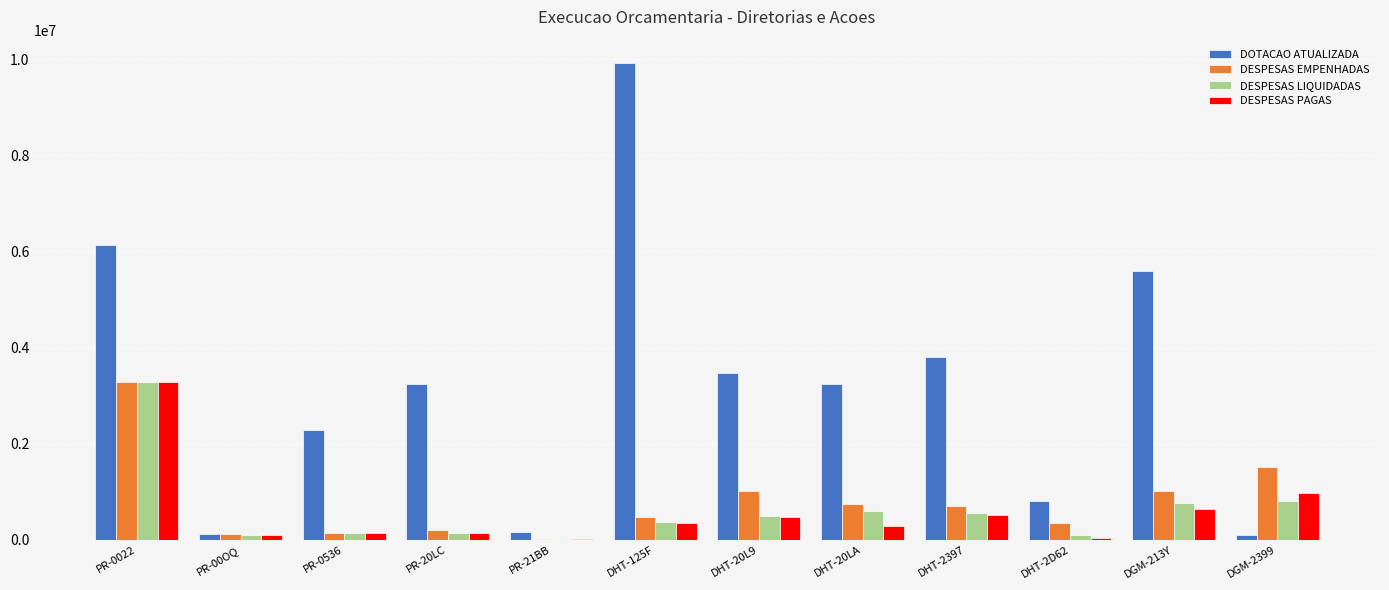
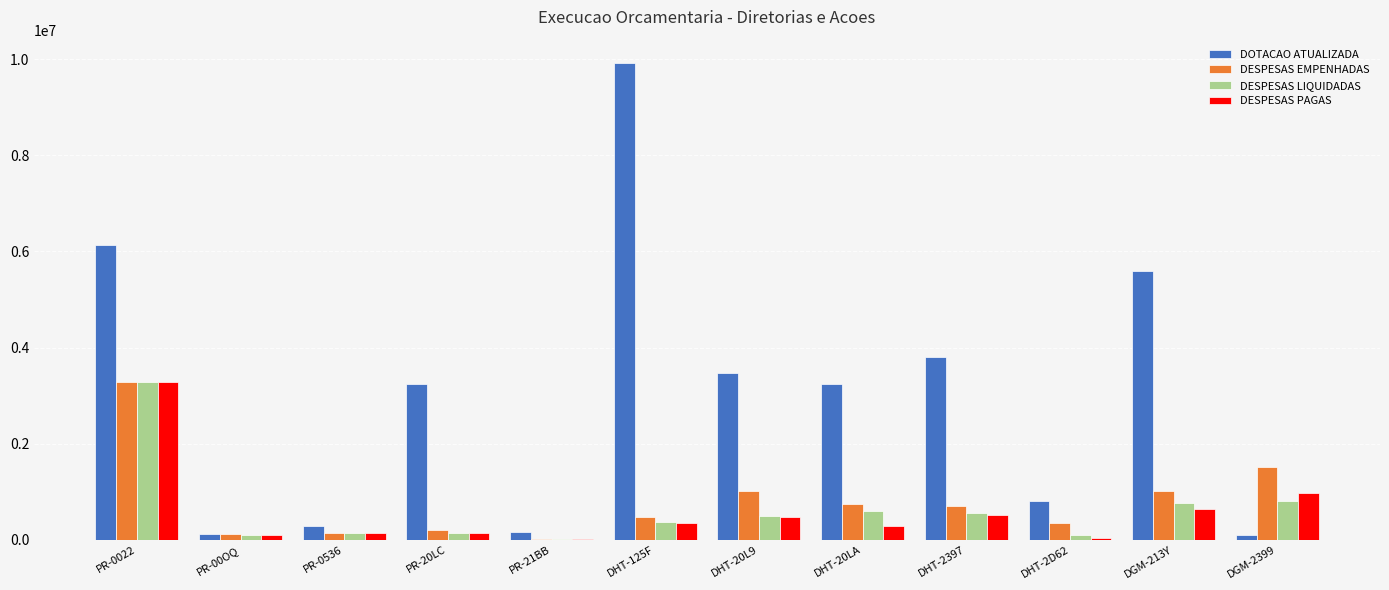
DOTACAO ATUALIZADA, PR-0536: 2300000 -> 300000
